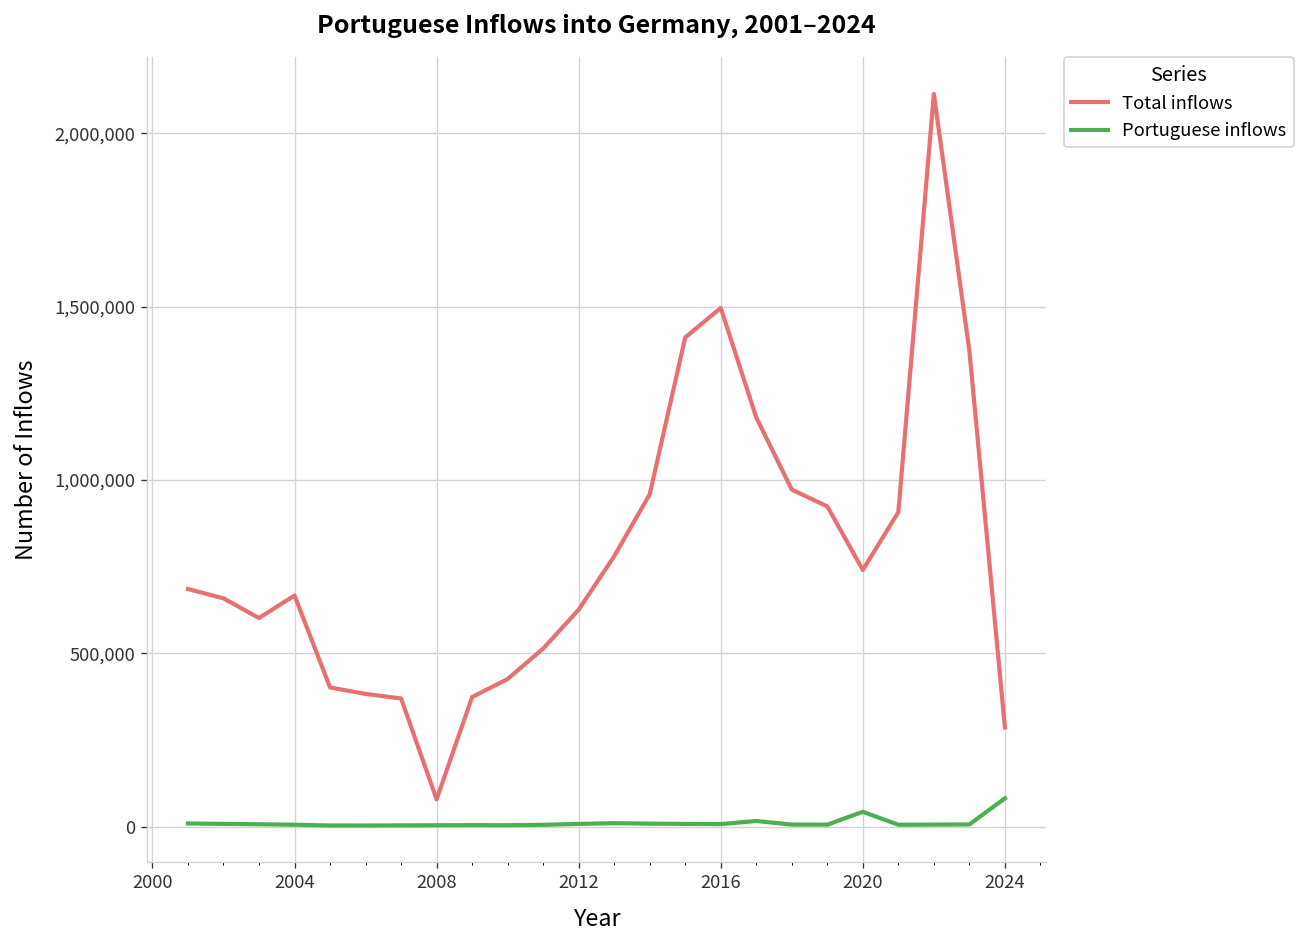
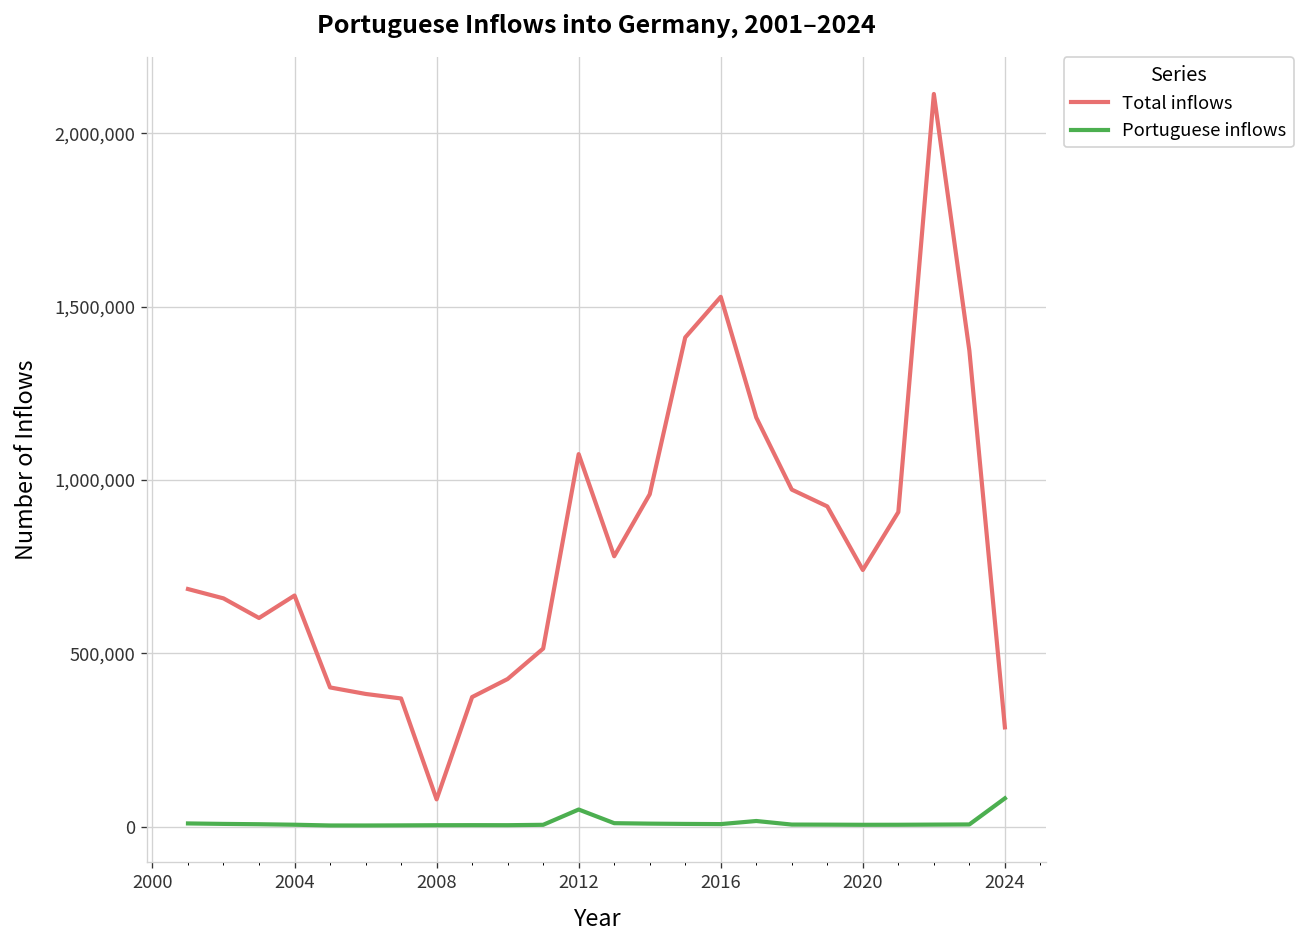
Total inflows, 2012: 630,000 -> 1,070,000
Portuguese inflows, 2012: 10,000 -> 50,000
Total inflows, 2016: 1,500,000 -> 1,530,000
Portuguese inflows, 2020: 40,000 -> 10,000
